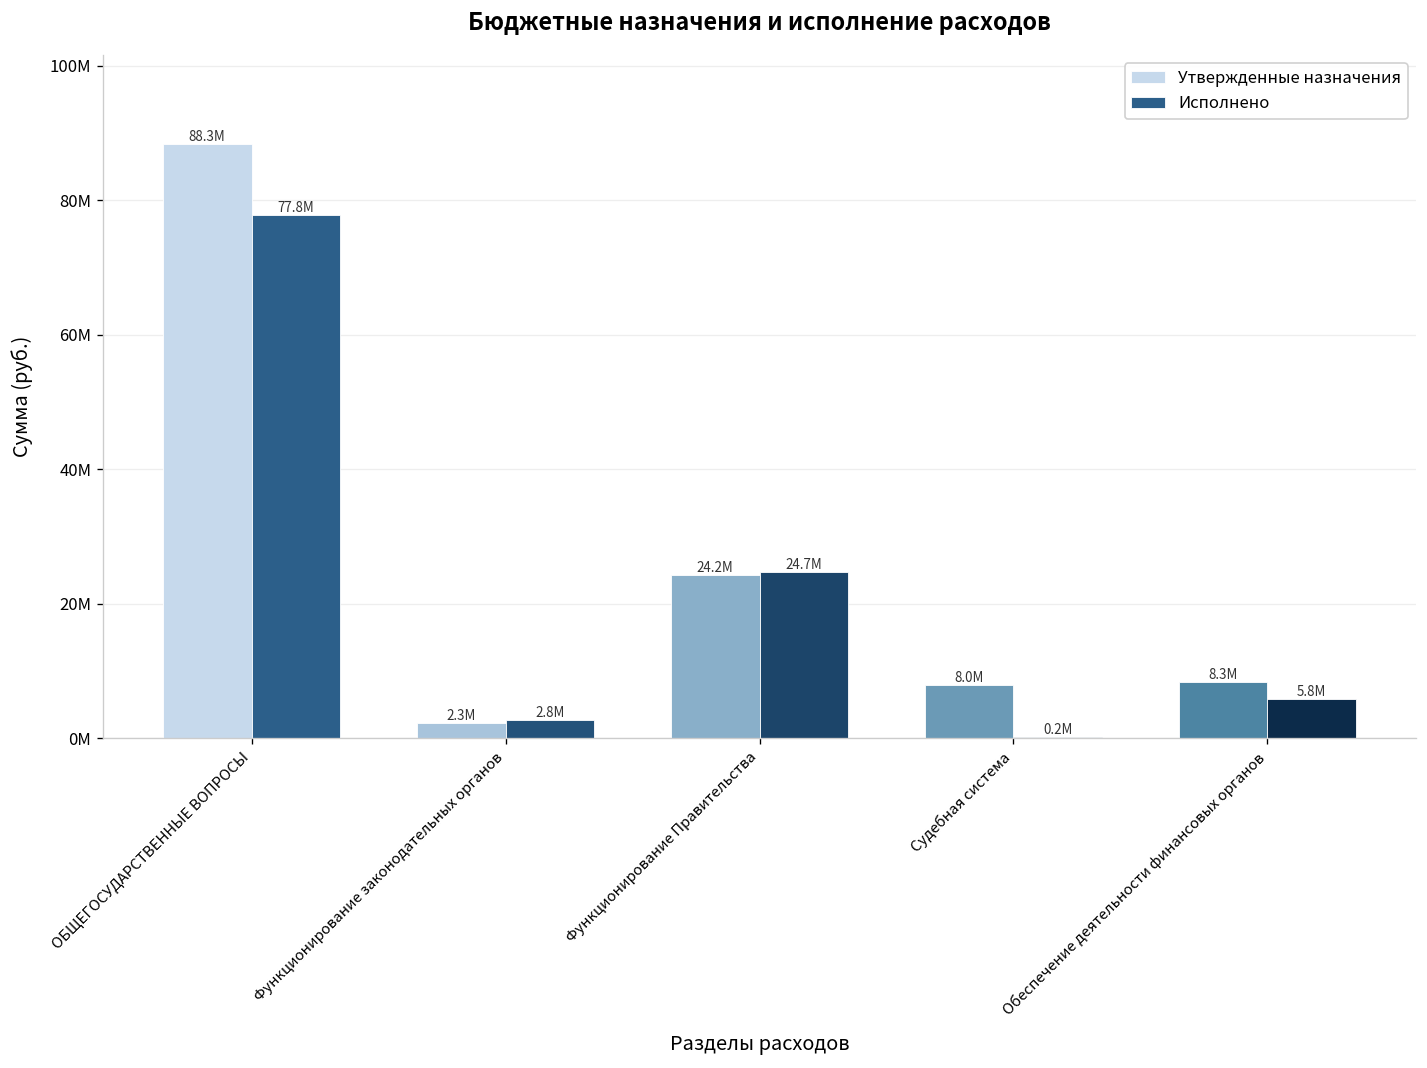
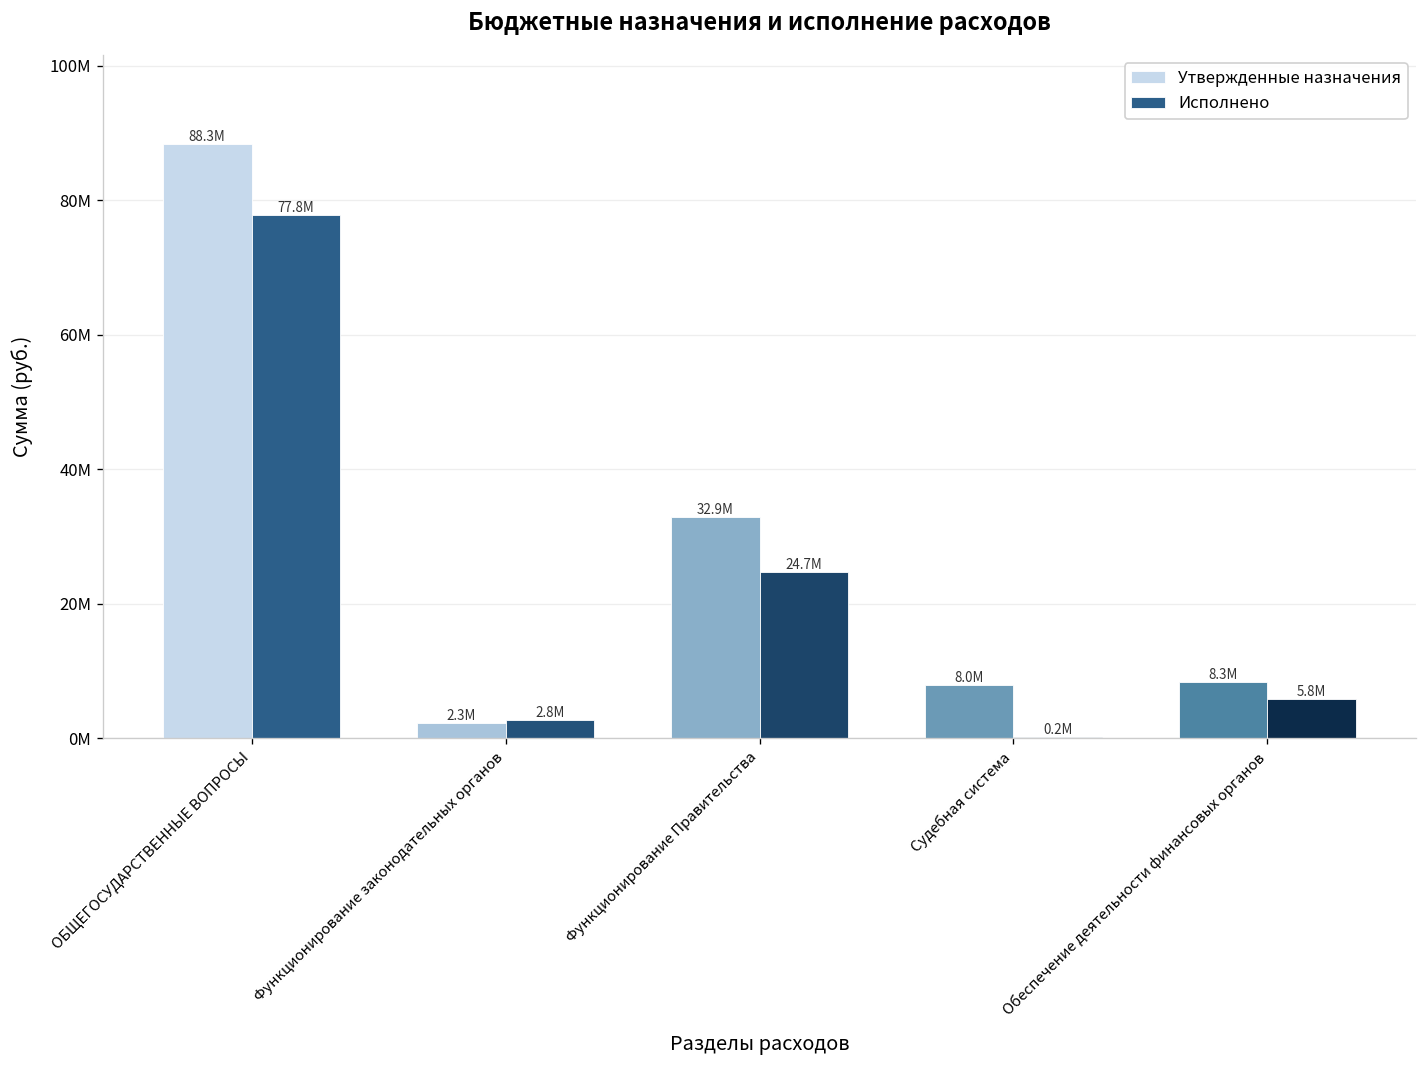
Утвержденные назначения, Функционирование Правительства: 24.2M -> 32.9M
